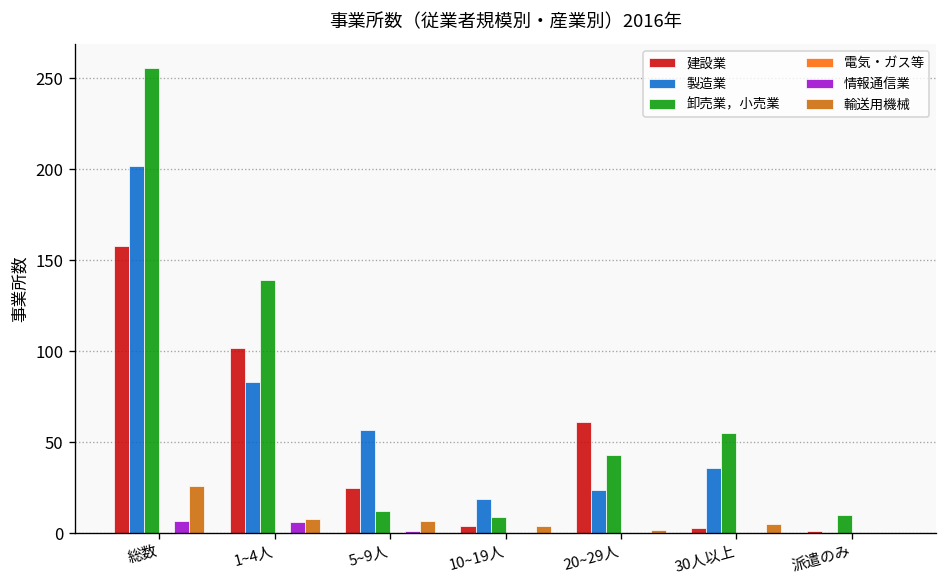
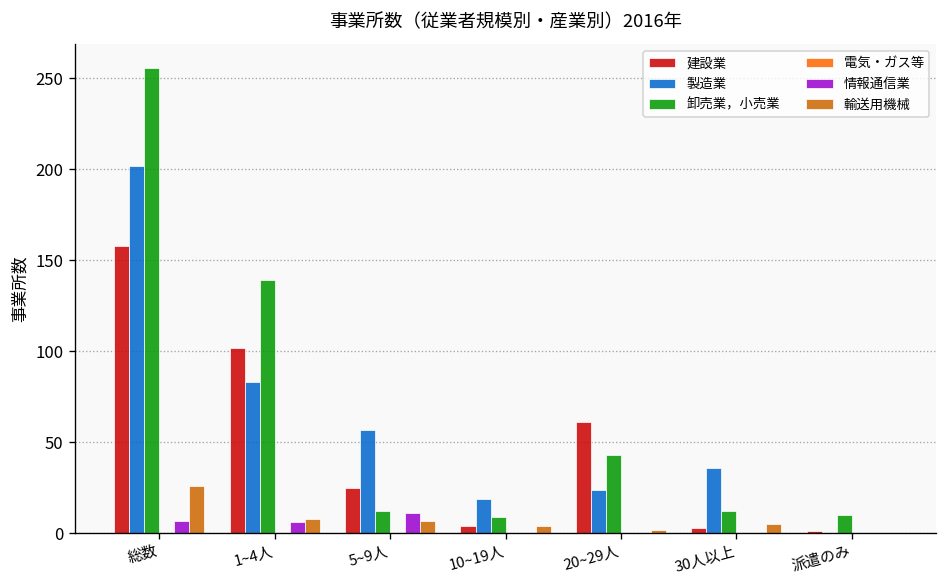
情報通信業, 5~9人: 1 -> 11
卸売業，小売業, 30人以上: 55 -> 12
